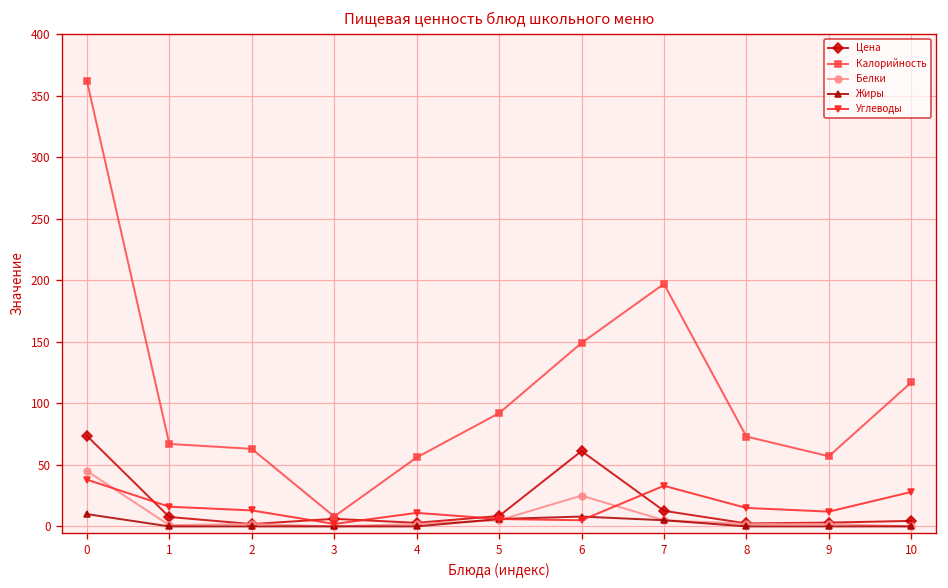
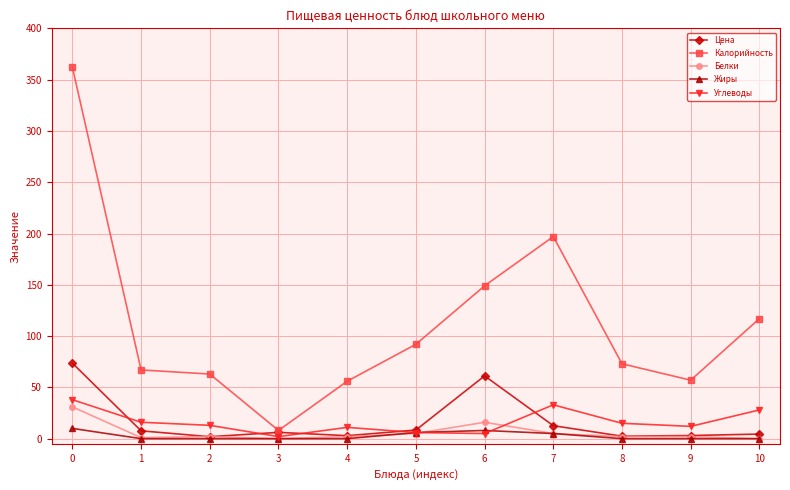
Белки, 0: 45 -> 31
Белки, 6: 25 -> 16
